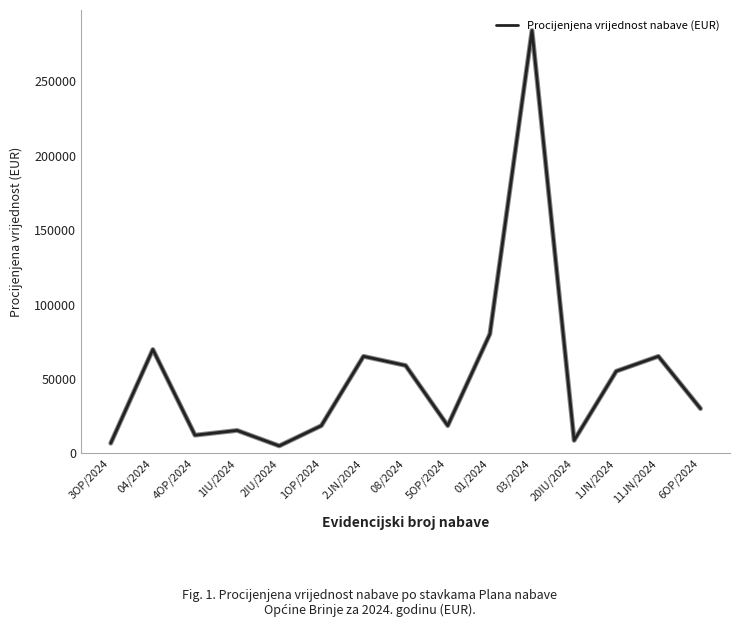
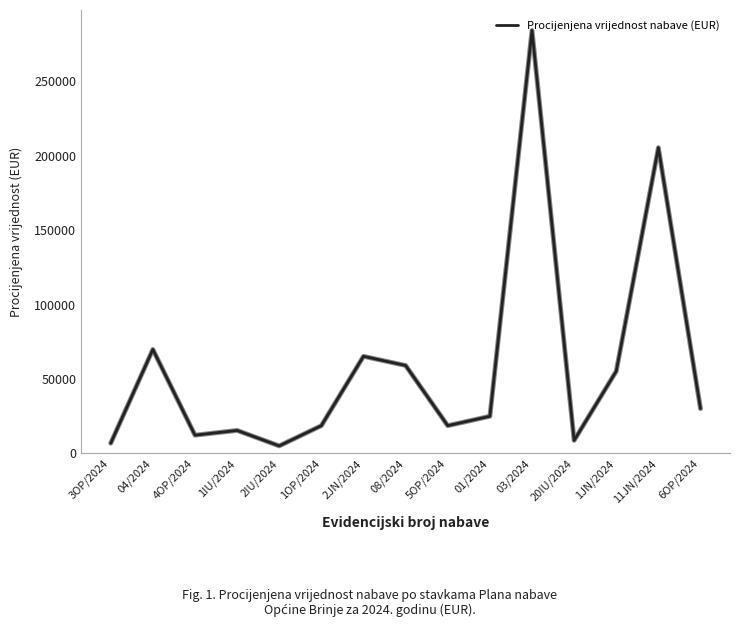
01/2024: 80000 -> 25000
11JN/2024: 65000 -> 205000
